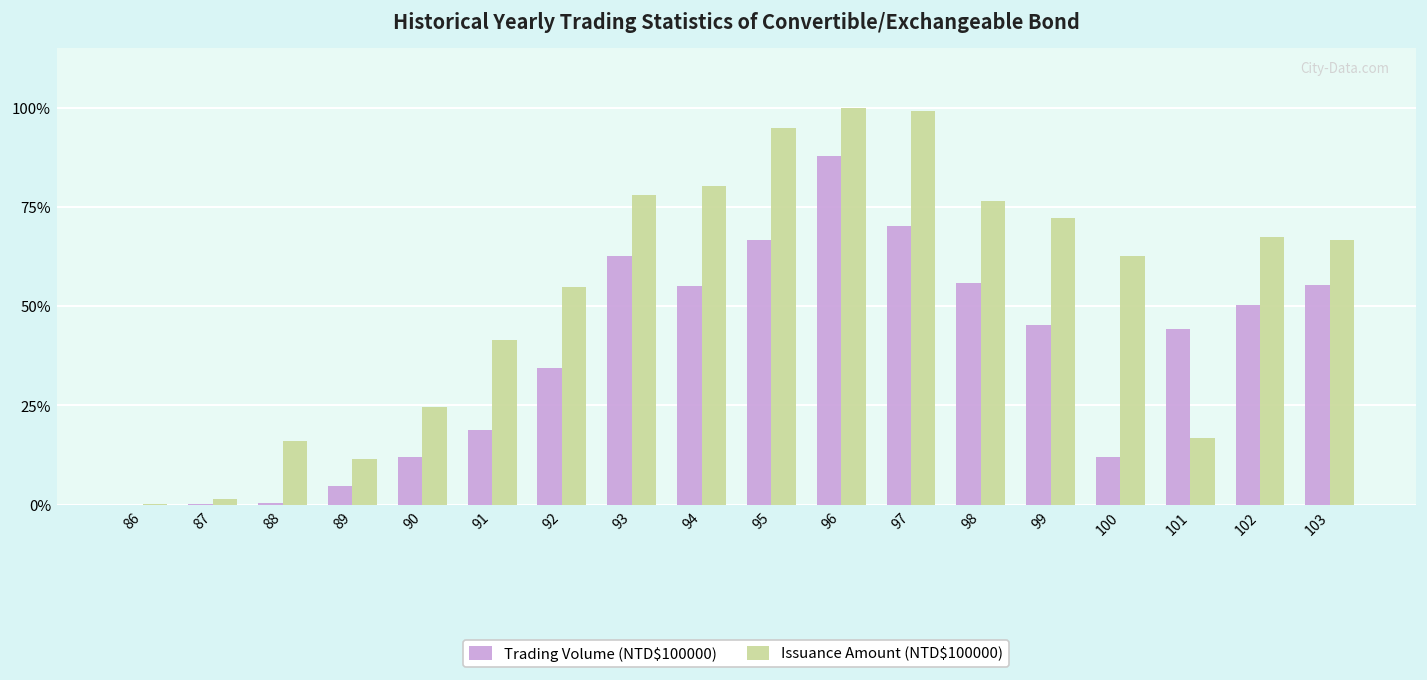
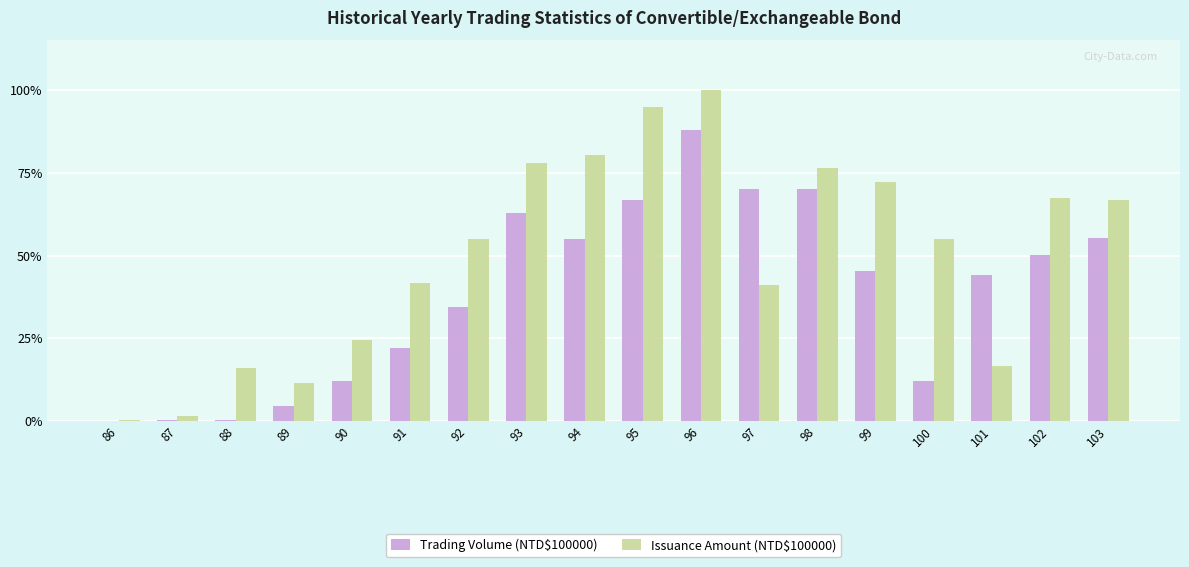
Trading Volume (NTD$100000), 91: 19% -> 22%
Issuance Amount (NTD$100000), 97: 99% -> 41%
Trading Volume (NTD$100000), 98: 56% -> 70%
Issuance Amount (NTD$100000), 100: 63% -> 55%
